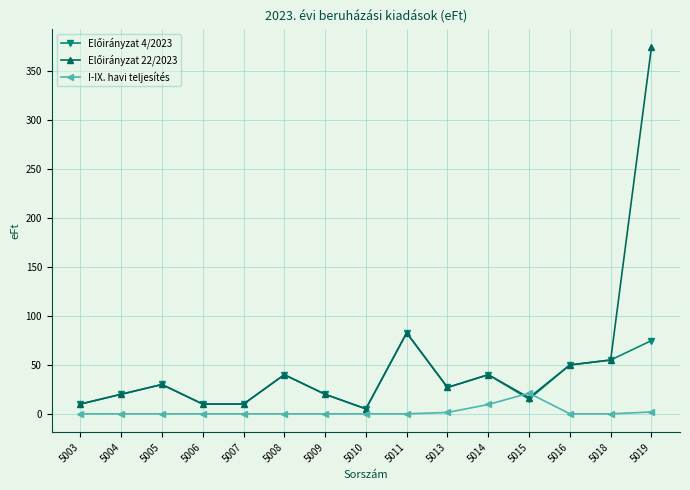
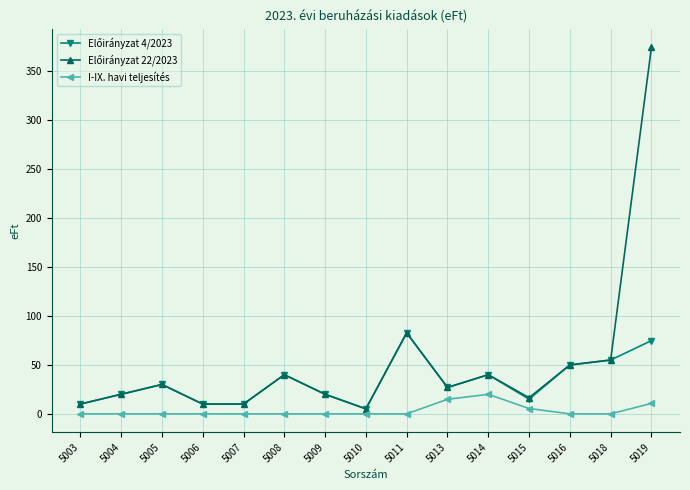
I-IX. havi teljesítés, 5013: 0 -> 10
I-IX. havi teljesítés, 5014: 10 -> 20
I-IX. havi teljesítés, 5015: 20 -> 10
I-IX. havi teljesítés, 5019: 0 -> 10
